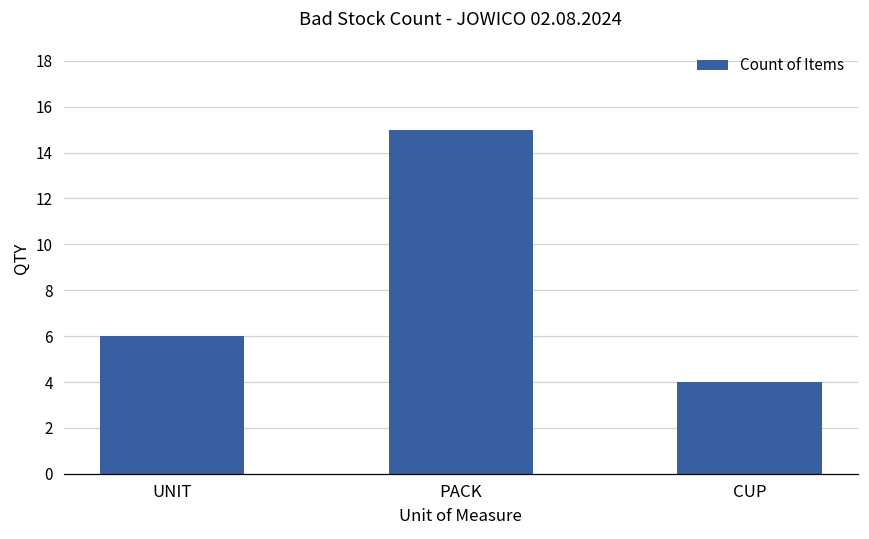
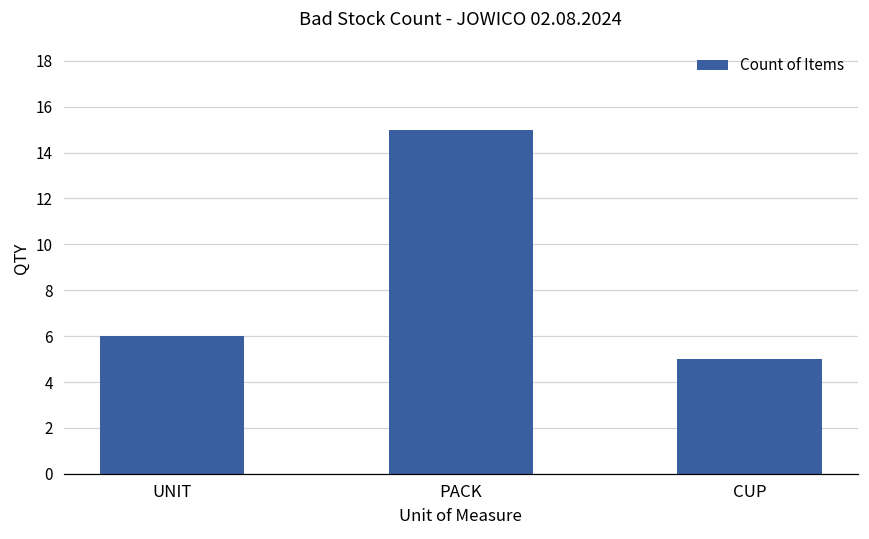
CUP: 4 -> 5
